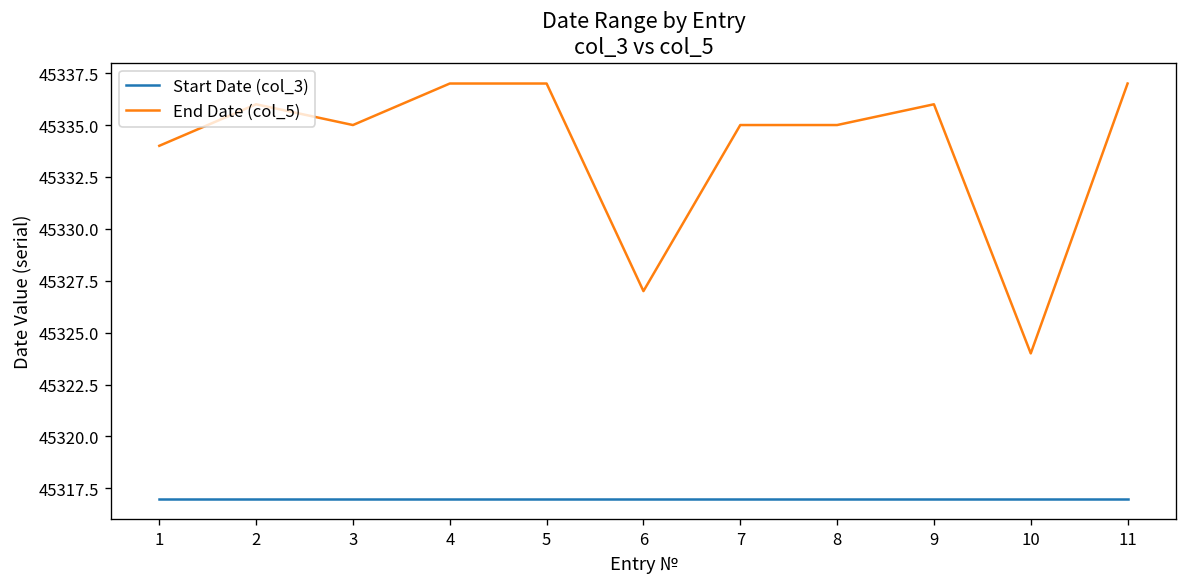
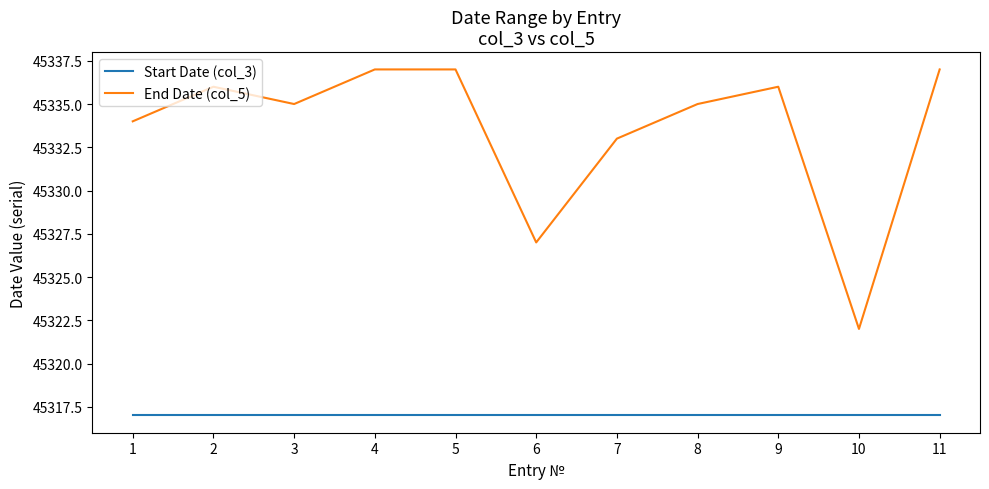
End Date (col_5), 7: 45335 -> 45333
End Date (col_5), 10: 45324 -> 45322
